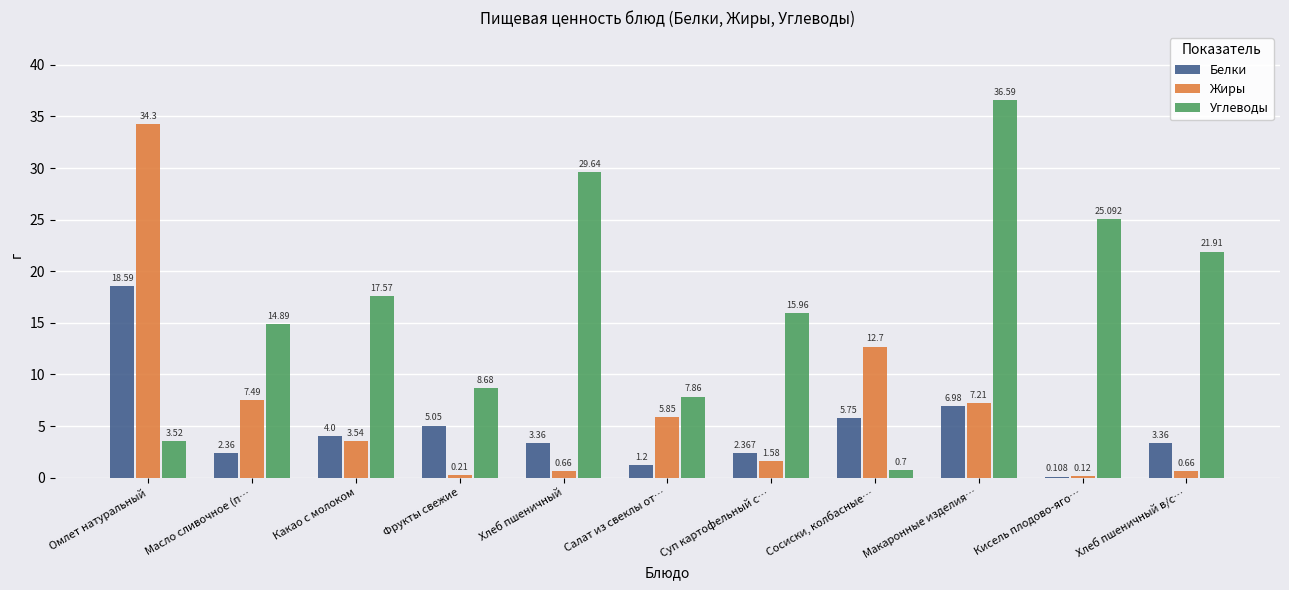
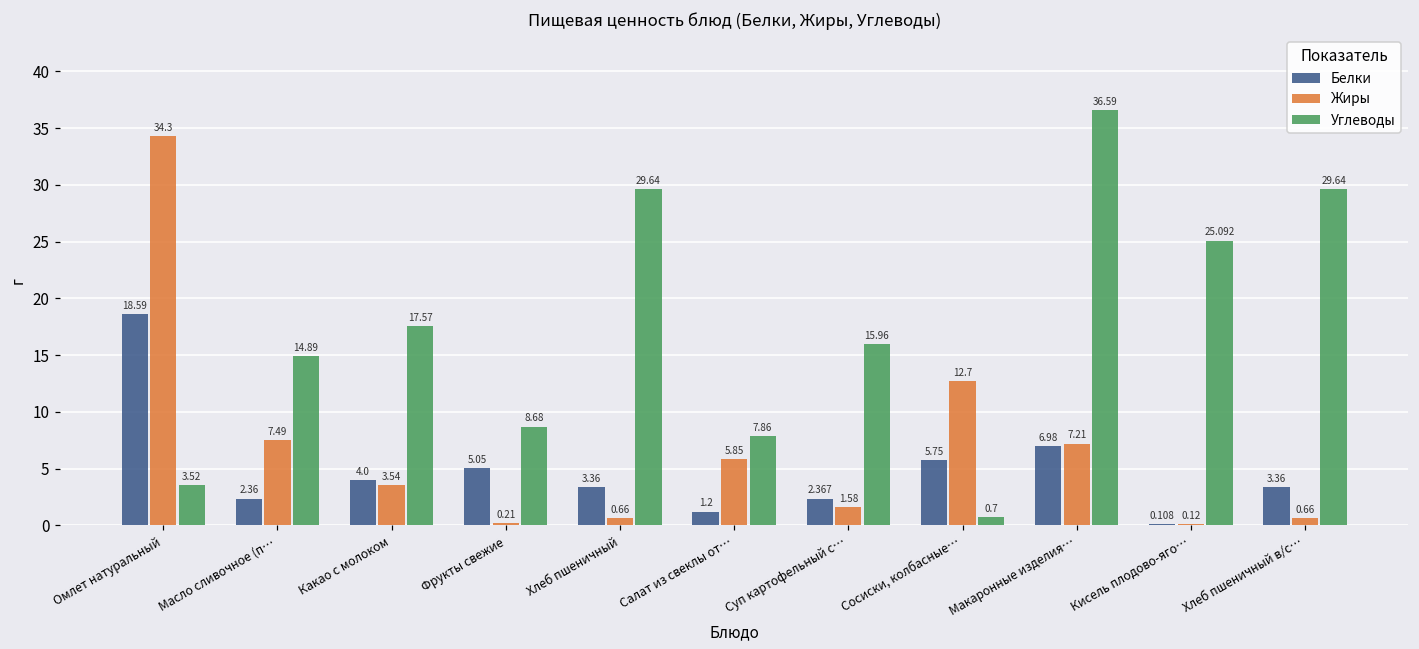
Углеводы, Хлеб пшеничный в/с…: 21.91 -> 29.64
